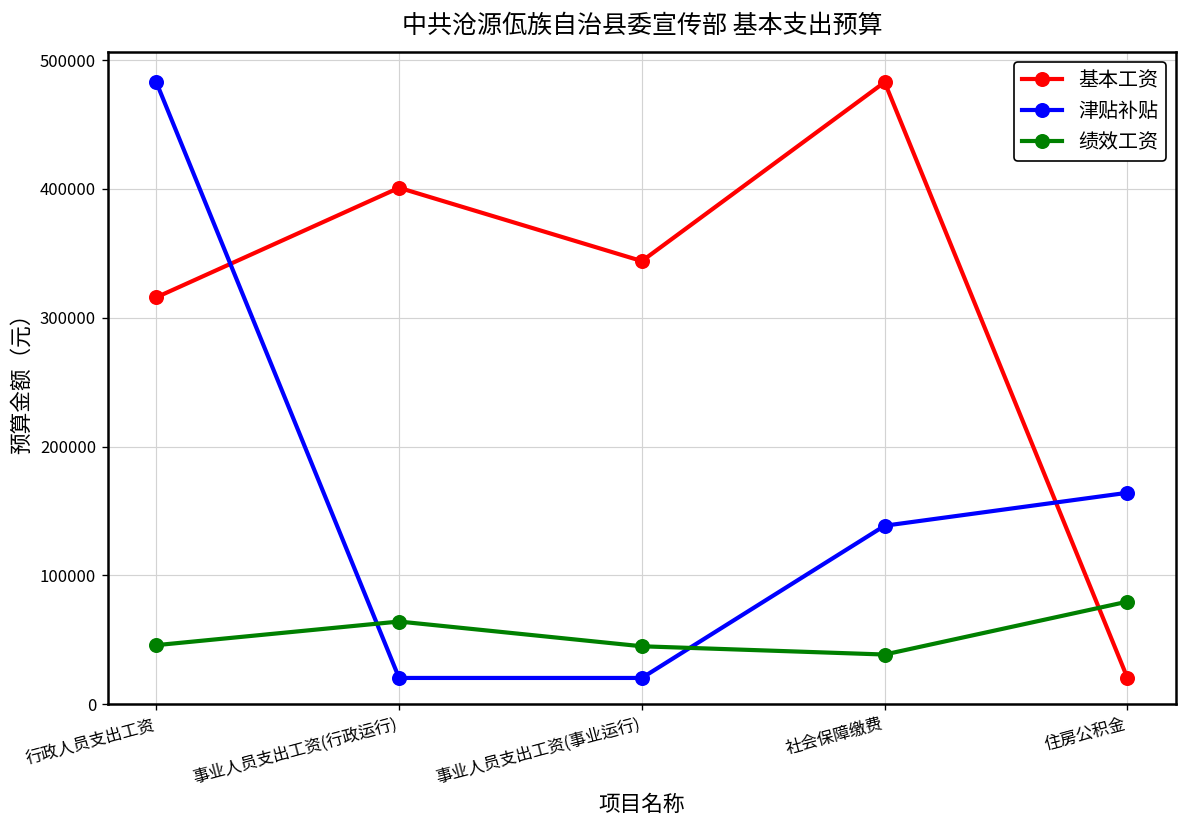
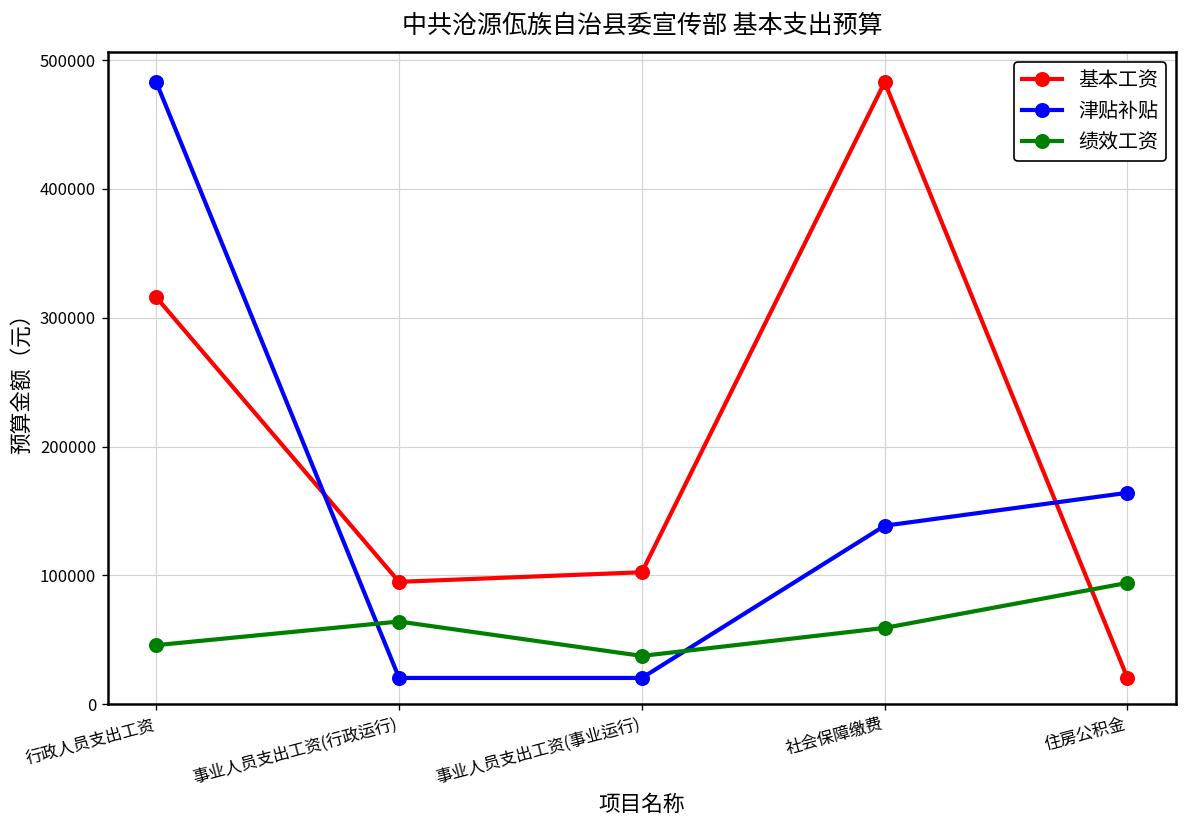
基本工资, 事业人员支出工资(行政运行): 401000 -> 95000
基本工资, 事业人员支出工资(事业运行): 344000 -> 103000
绩效工资, 事业人员支出工资(事业运行): 45000 -> 38000
绩效工资, 社会保障缴费: 39000 -> 59000
绩效工资, 住房公积金: 80000 -> 94000
